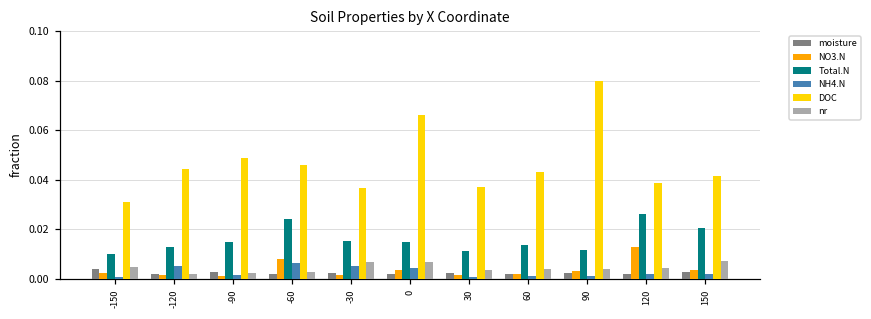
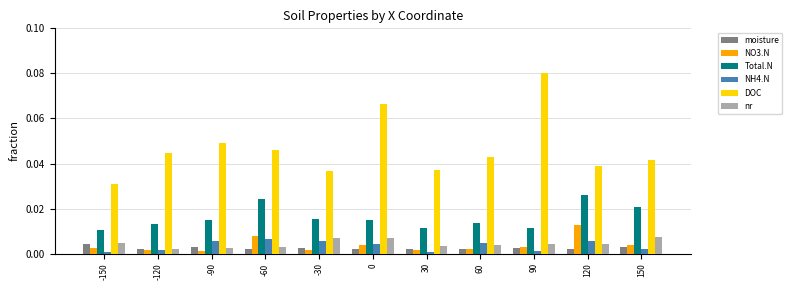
NH4.N, -120: 0.005 -> 0.002
NH4.N, -90: 0.002 -> 0.006
NH4.N, 60: 0.001 -> 0.005
NH4.N, 120: 0.002 -> 0.006
